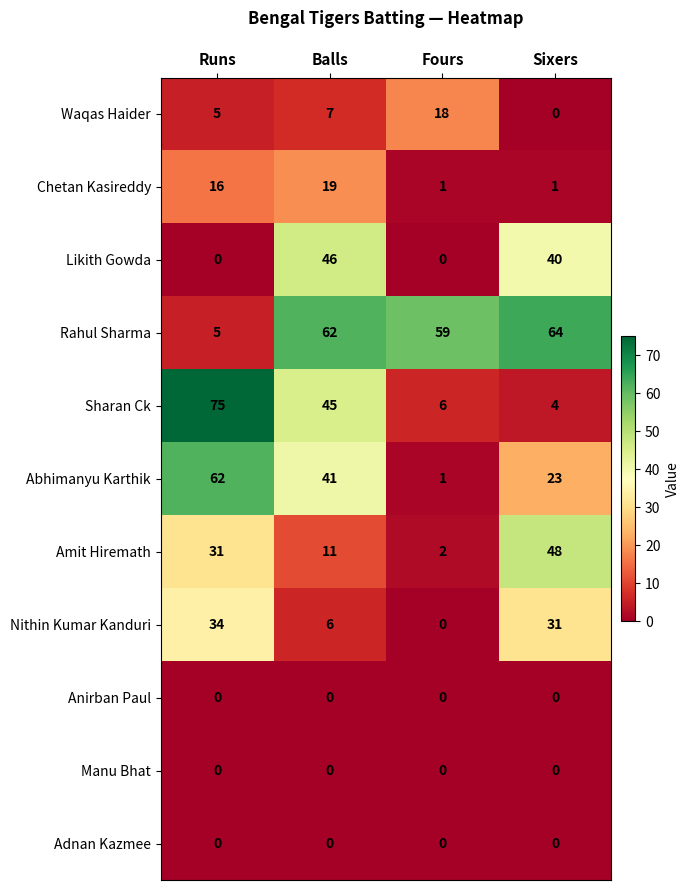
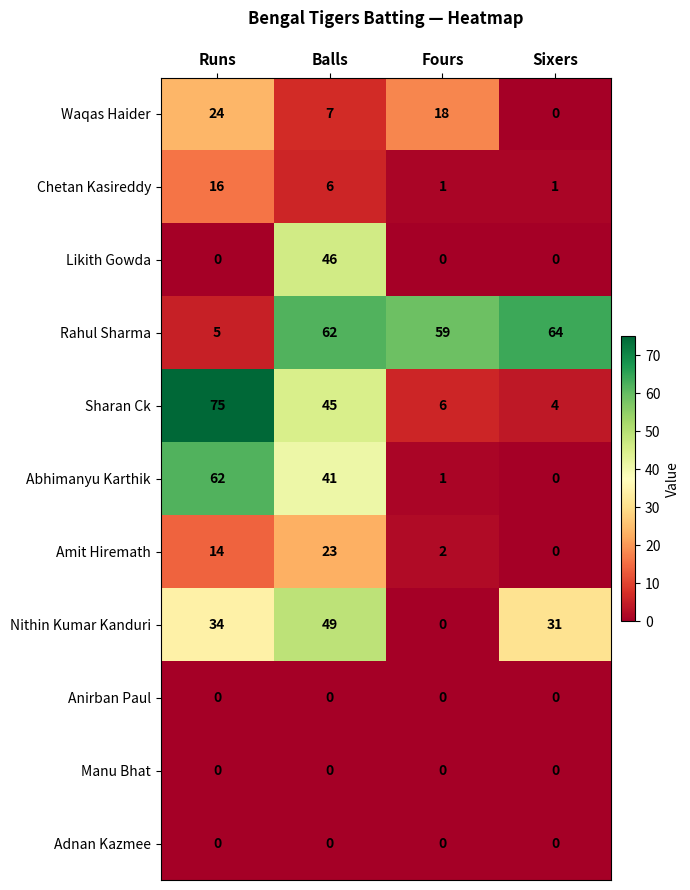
Waqas Haider, Runs: 5 -> 24
Chetan Kasireddy, Balls: 19 -> 6
Likith Gowda, Sixers: 40 -> 0
Abhimanyu Karthik, Sixers: 23 -> 0
Amit Hiremath, Runs: 31 -> 14
Amit Hiremath, Balls: 11 -> 23
Amit Hiremath, Sixers: 48 -> 0
Nithin Kumar Kanduri, Balls: 6 -> 49
